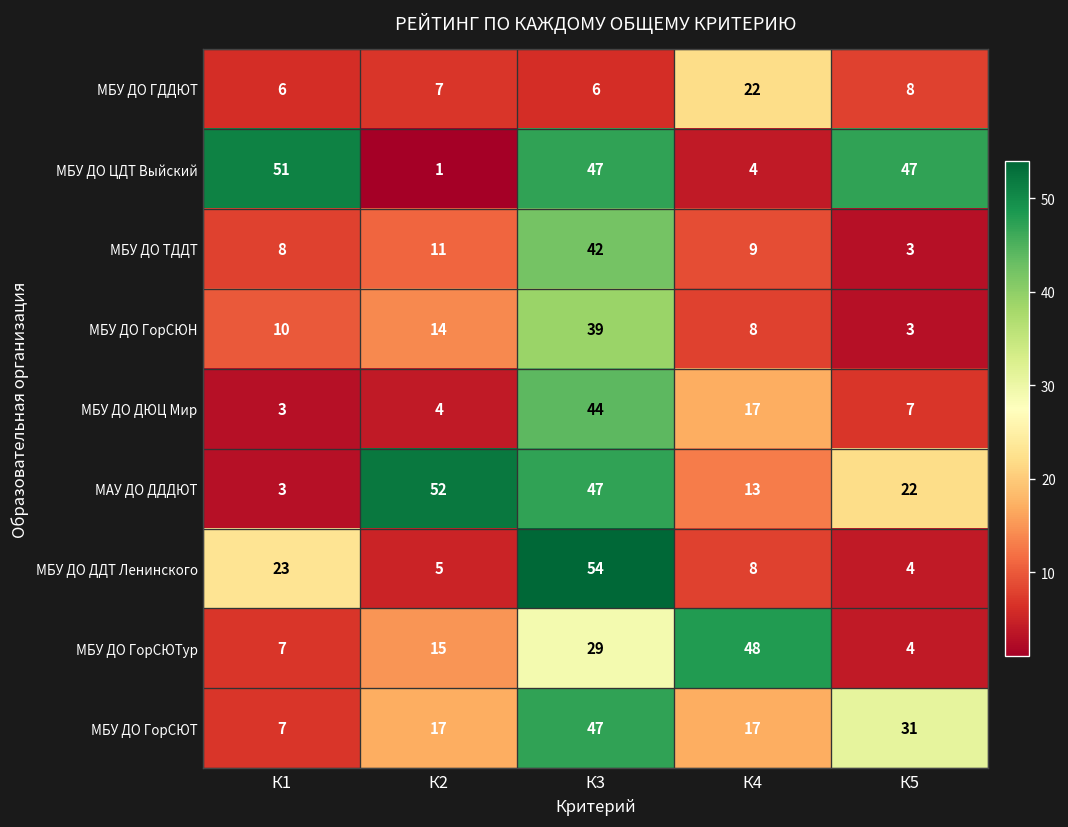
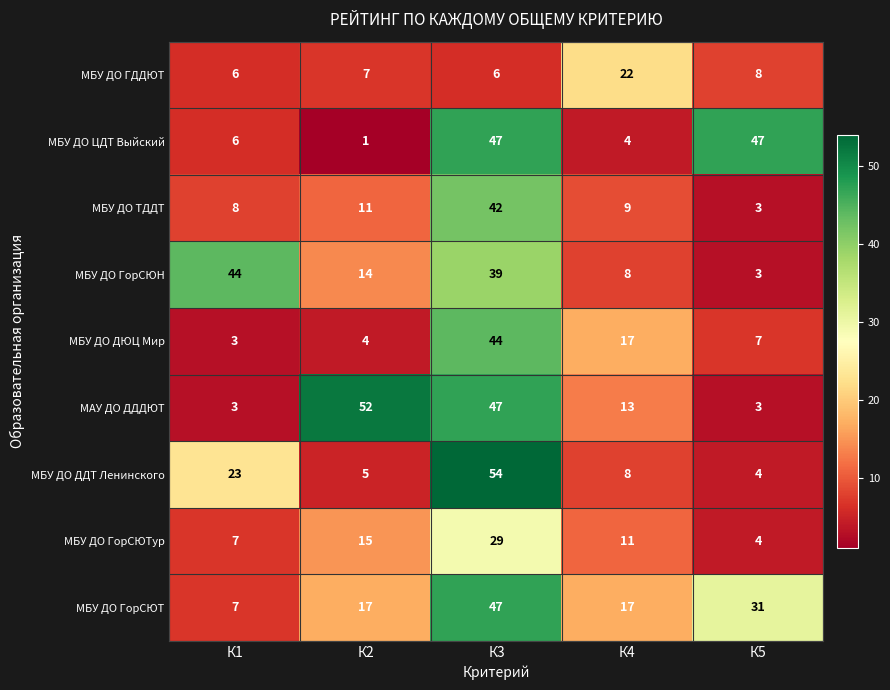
МБУ ДО ЦДТ Выйский, К1: 51 -> 6
МБУ ДО ГорСЮН, К1: 10 -> 44
МАУ ДО ДДДЮТ, К5: 22 -> 3
МБУ ДО ГорСЮТур, К4: 48 -> 11
